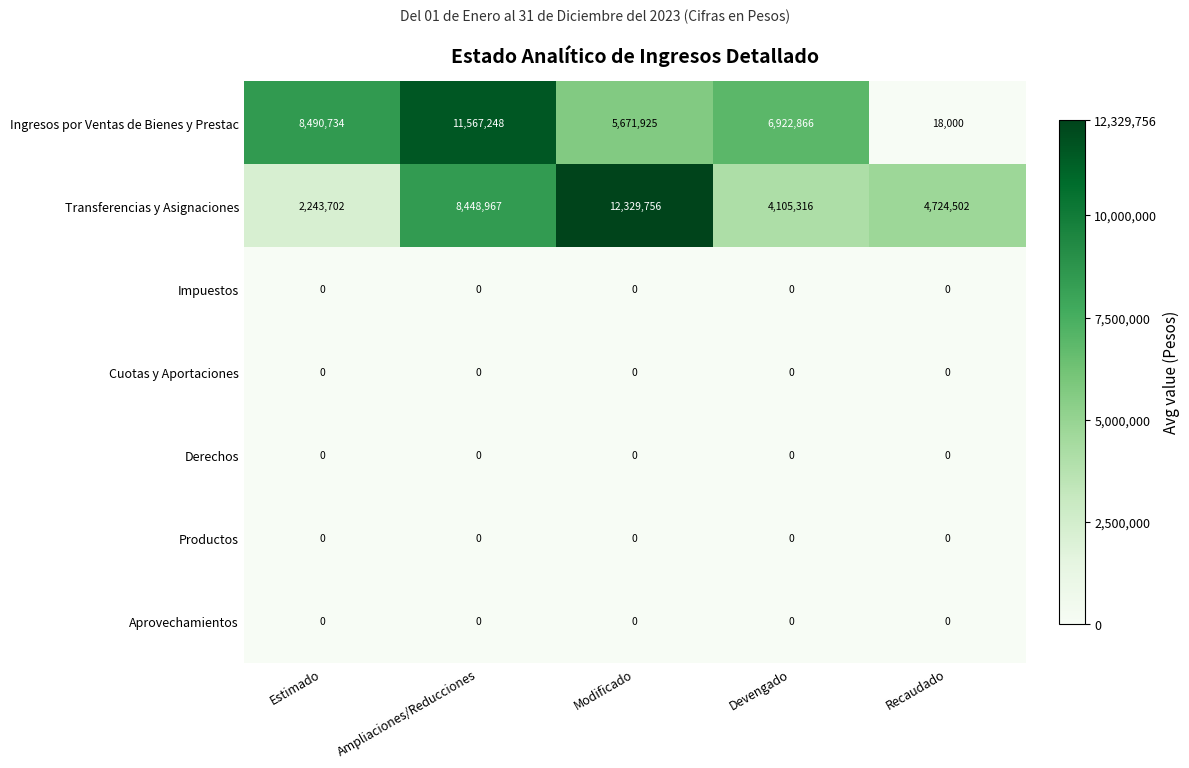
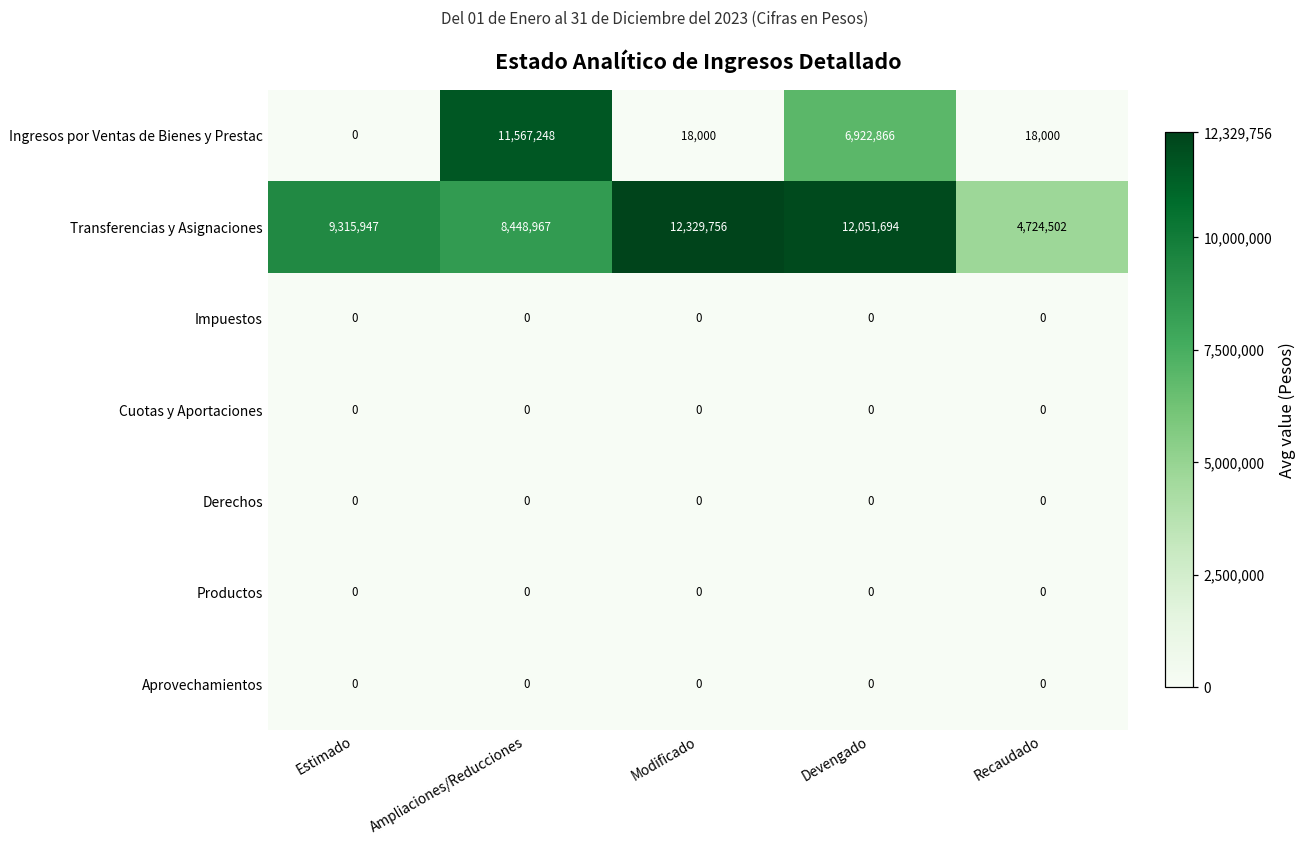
Ingresos por Ventas de Bienes y Prestac, Estimado: 8,490,734 -> 0
Ingresos por Ventas de Bienes y Prestac, Modificado: 5,671,925 -> 18,000
Transferencias y Asignaciones, Estimado: 2,243,702 -> 9,315,947
Transferencias y Asignaciones, Devengado: 4,105,316 -> 12,051,694
